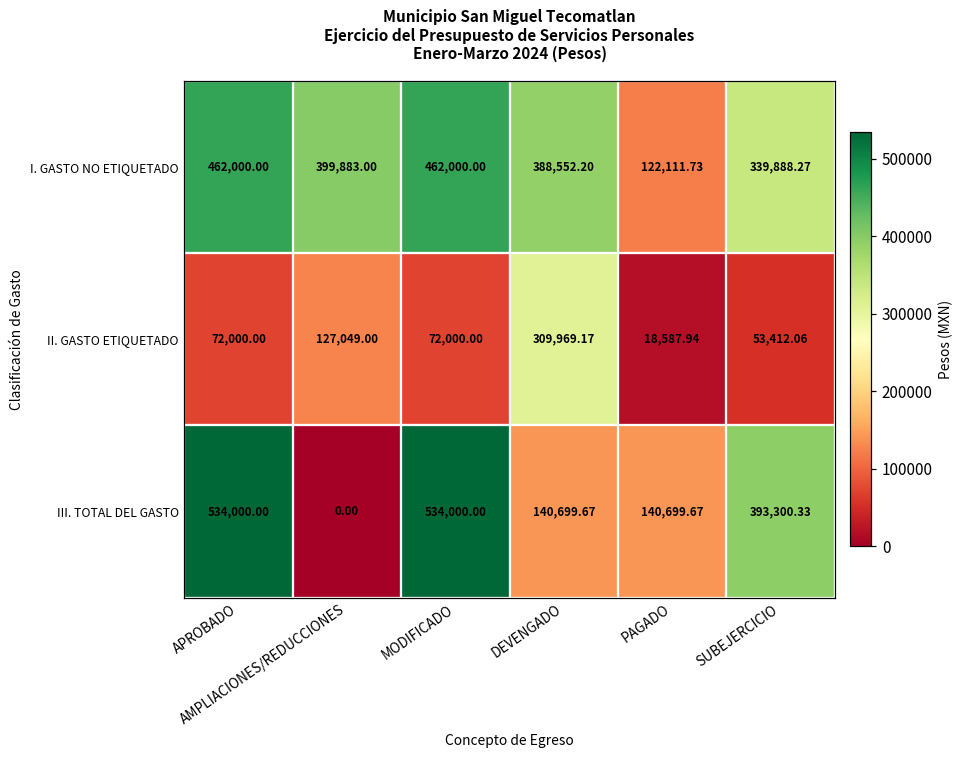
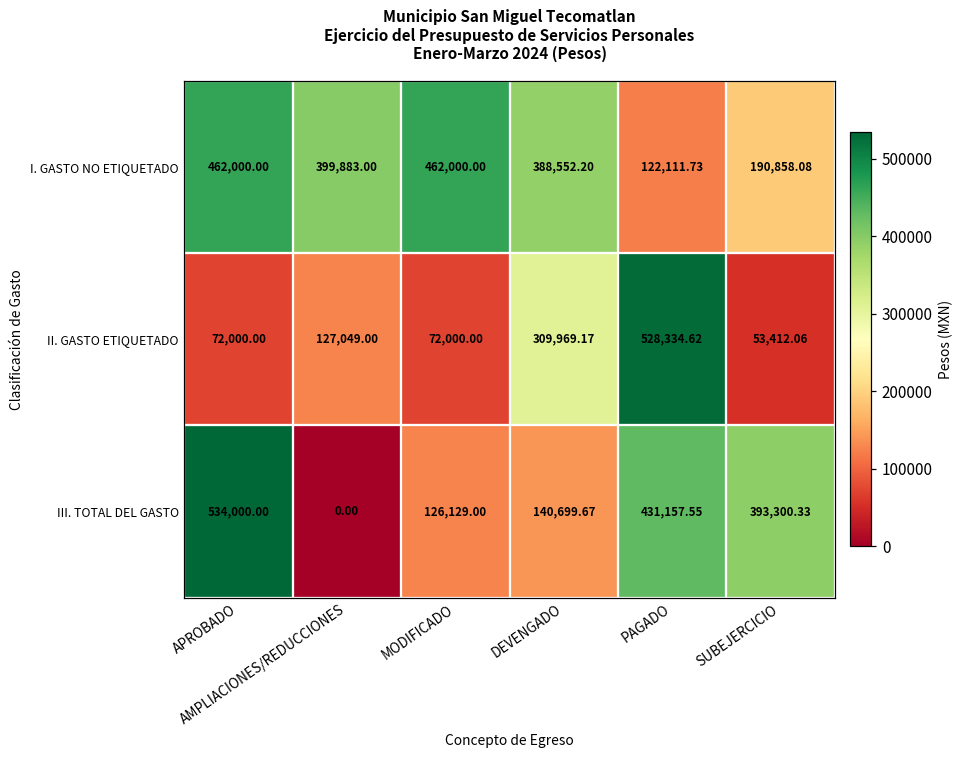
I. GASTO NO ETIQUETADO, SUBEJERCICIO: 339,888.27 -> 190,858.08
II. GASTO ETIQUETADO, PAGADO: 18,587.94 -> 528,334.62
III. TOTAL DEL GASTO, MODIFICADO: 534,000.00 -> 126,129.00
III. TOTAL DEL GASTO, PAGADO: 140,699.67 -> 431,157.55
